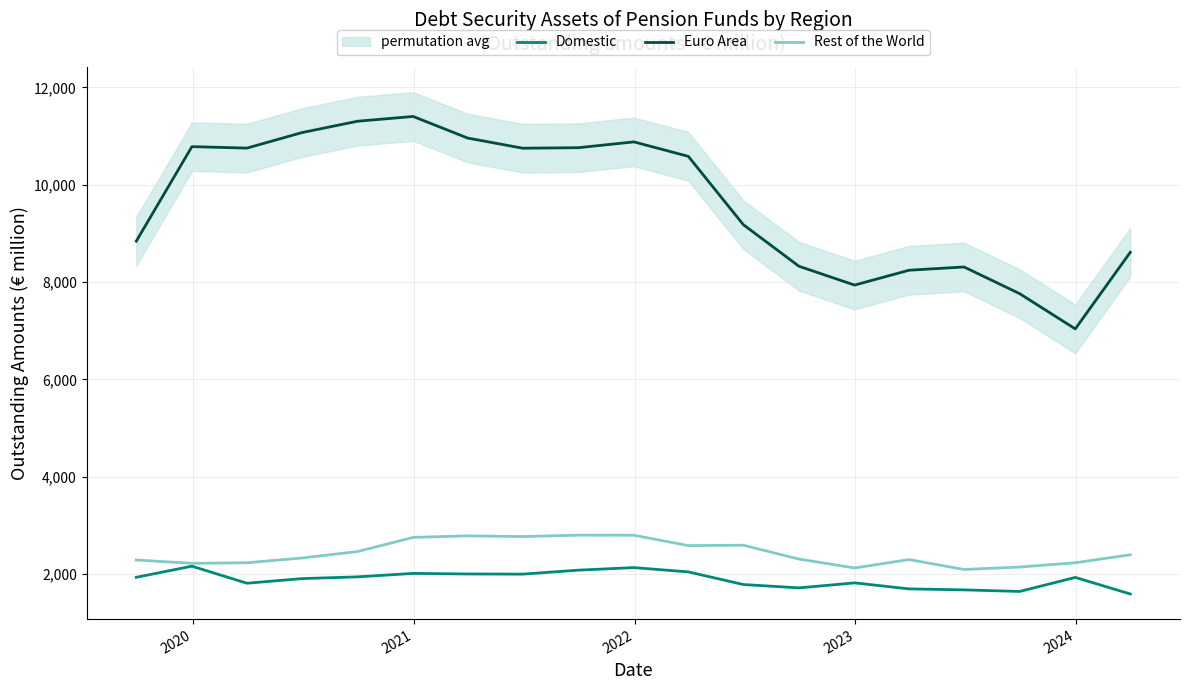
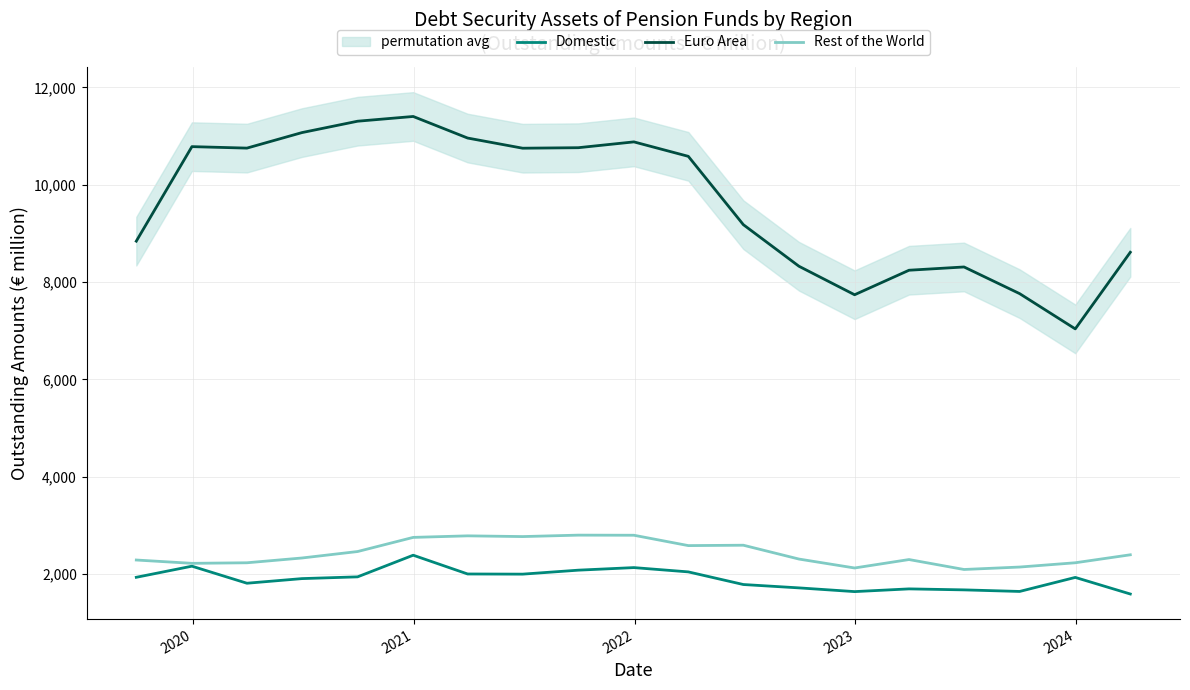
Domestic, 2021: 2,000 -> 2,400
Domestic, 2023: 1,800 -> 1,600
Euro Area, 2023: 7,900 -> 7,700
